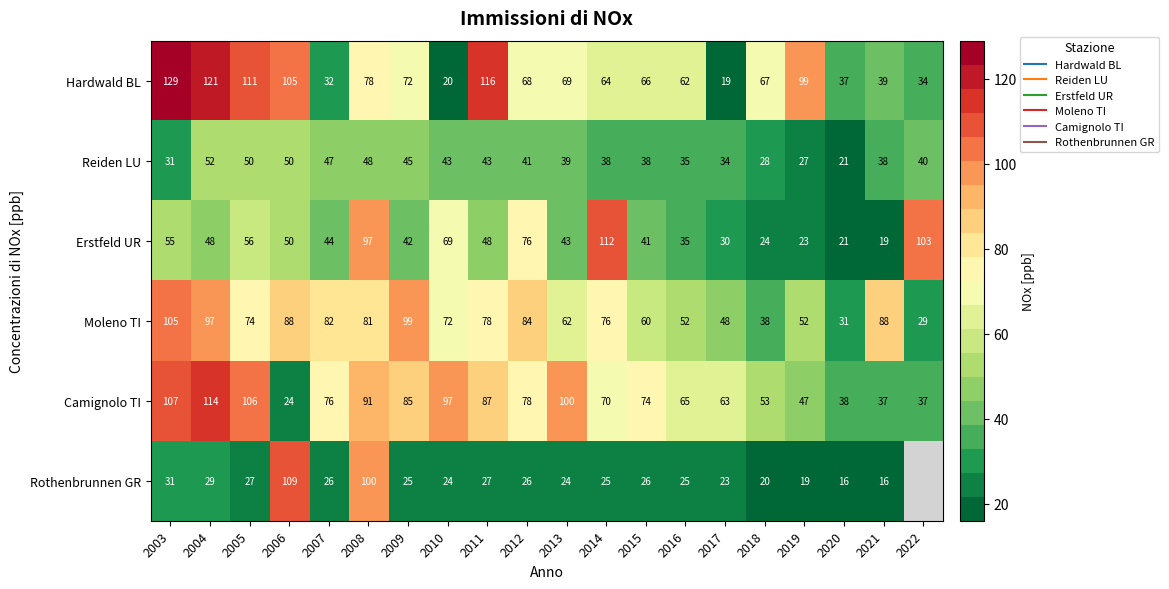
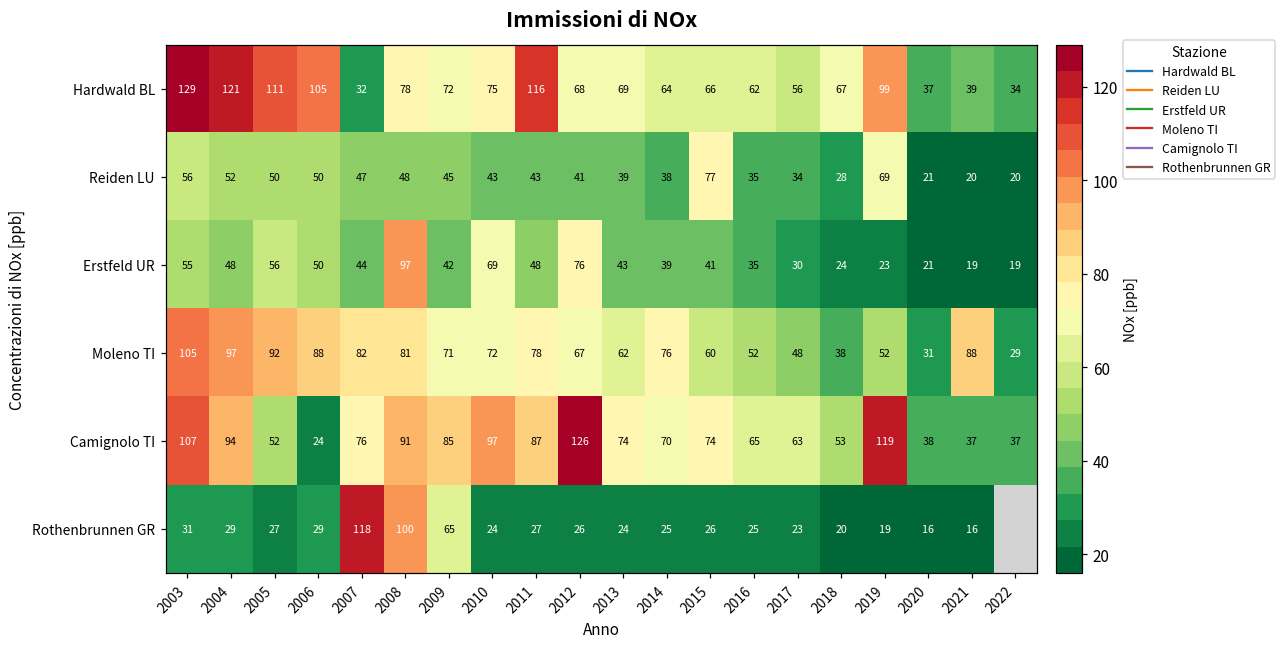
Hardwald BL, 2010: 20 -> 75
Hardwald BL, 2017: 19 -> 56
Reiden LU, 2003: 31 -> 56
Reiden LU, 2015: 38 -> 77
Reiden LU, 2019: 27 -> 69
Reiden LU, 2021: 38 -> 20
Reiden LU, 2022: 40 -> 20
Erstfeld UR, 2014: 112 -> 39
Erstfeld UR, 2022: 103 -> 19
Moleno TI, 2005: 74 -> 92
Moleno TI, 2009: 99 -> 71
Moleno TI, 2012: 84 -> 67
Camignolo TI, 2004: 114 -> 94
Camignolo TI, 2005: 106 -> 52
Camignolo TI, 2012: 78 -> 126
Camignolo TI, 2013: 100 -> 74
Camignolo TI, 2019: 47 -> 119
Rothenbrunnen GR, 2006: 109 -> 29
Rothenbrunnen GR, 2007: 26 -> 118
Rothenbrunnen GR, 2009: 25 -> 65
